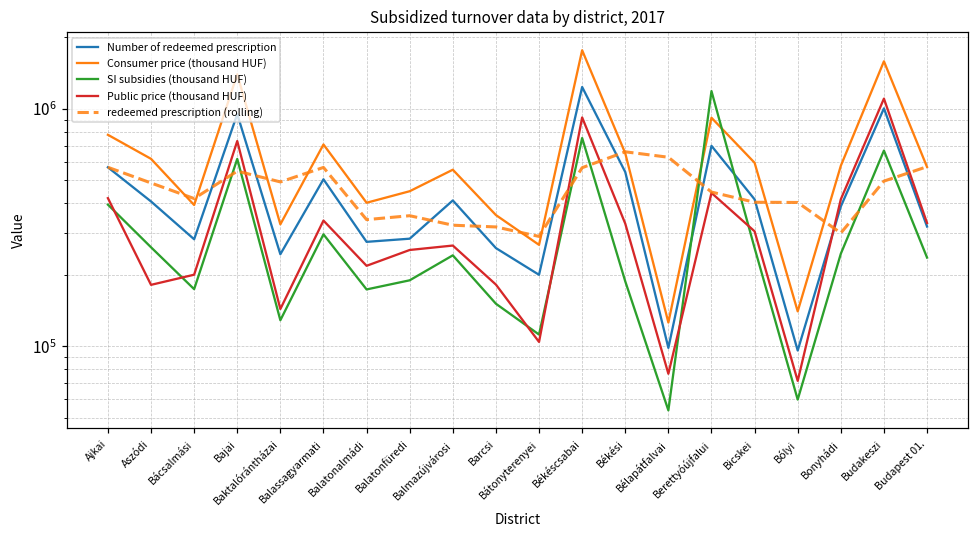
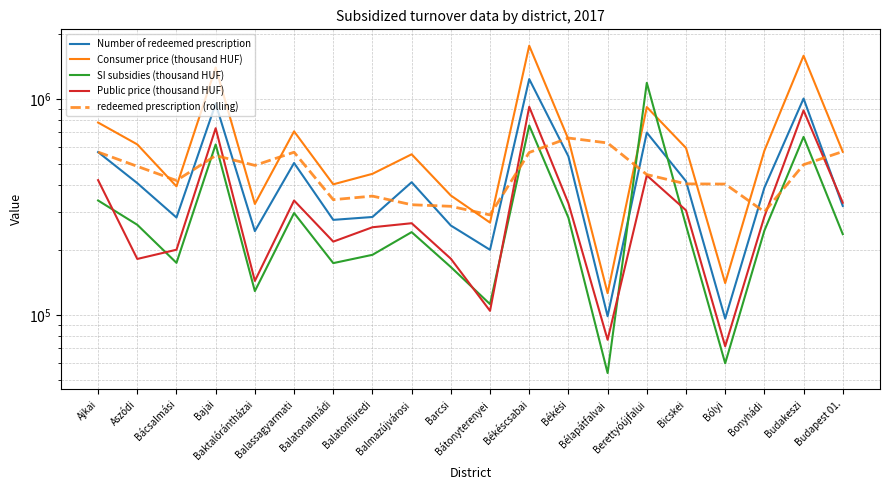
SI subsidies (thousand HUF), Ajkai: 390000 -> 340000
SI subsidies (thousand HUF), Barcsi: 150000 -> 170000
SI subsidies (thousand HUF), Békési: 190000 -> 280000
Public price (thousand HUF), Bonyhádi: 420000 -> 280000
Public price (thousand HUF), Budakeszi: 1100000 -> 890000
